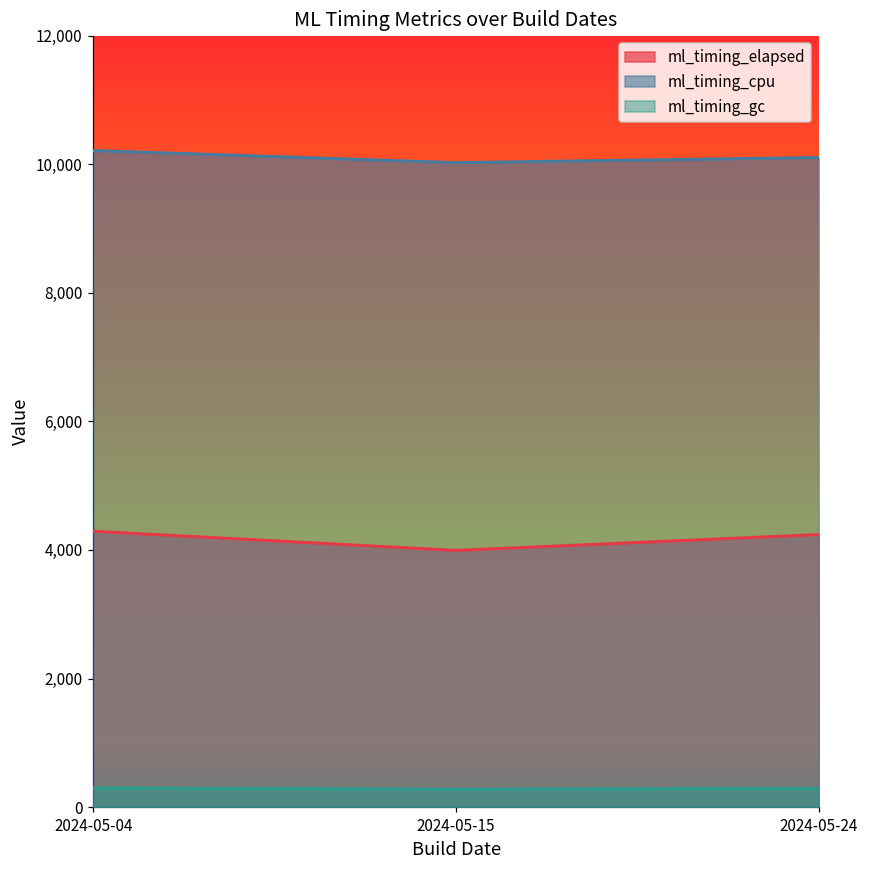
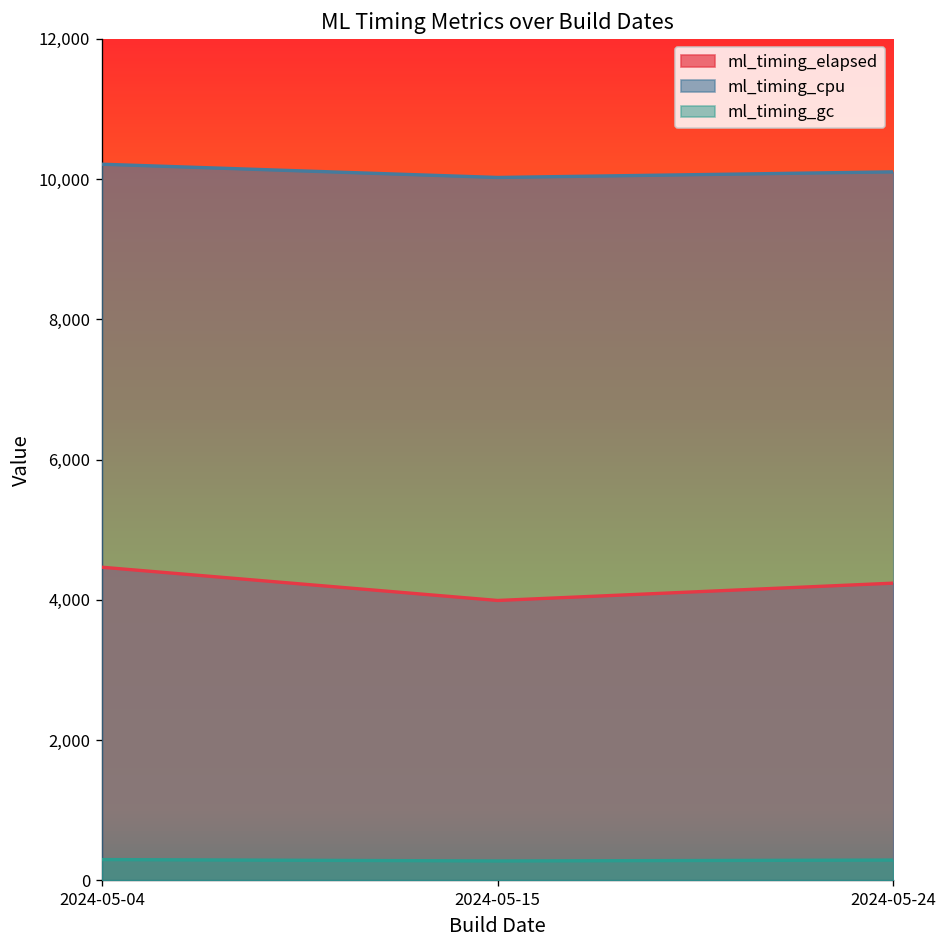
ml_timing_elapsed, 2024-05-04: 4,300 -> 4,500
